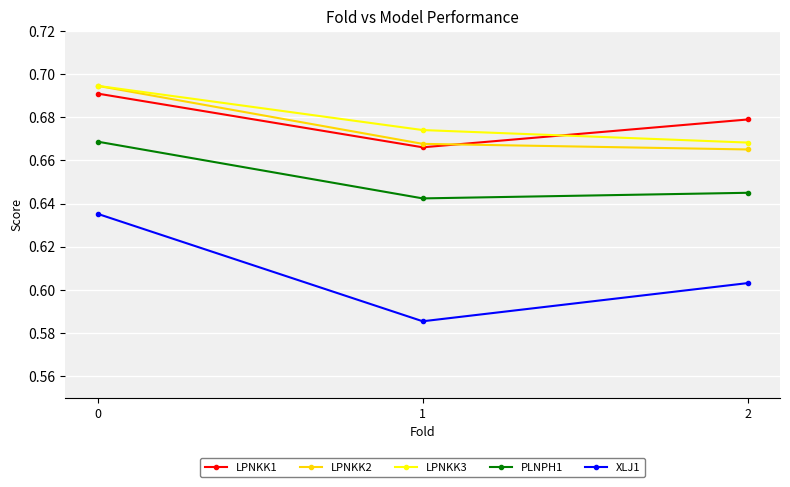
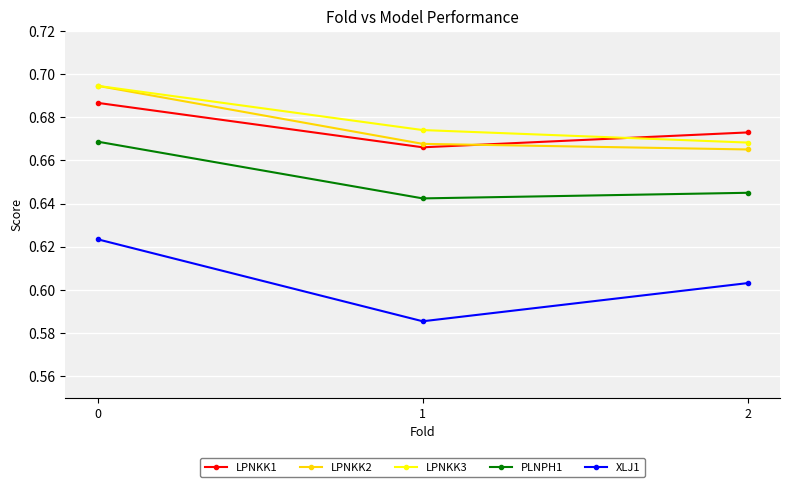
LPNKK1, 0: 0.691 -> 0.687
XLJ1, 0: 0.635 -> 0.623
LPNKK1, 2: 0.679 -> 0.673
